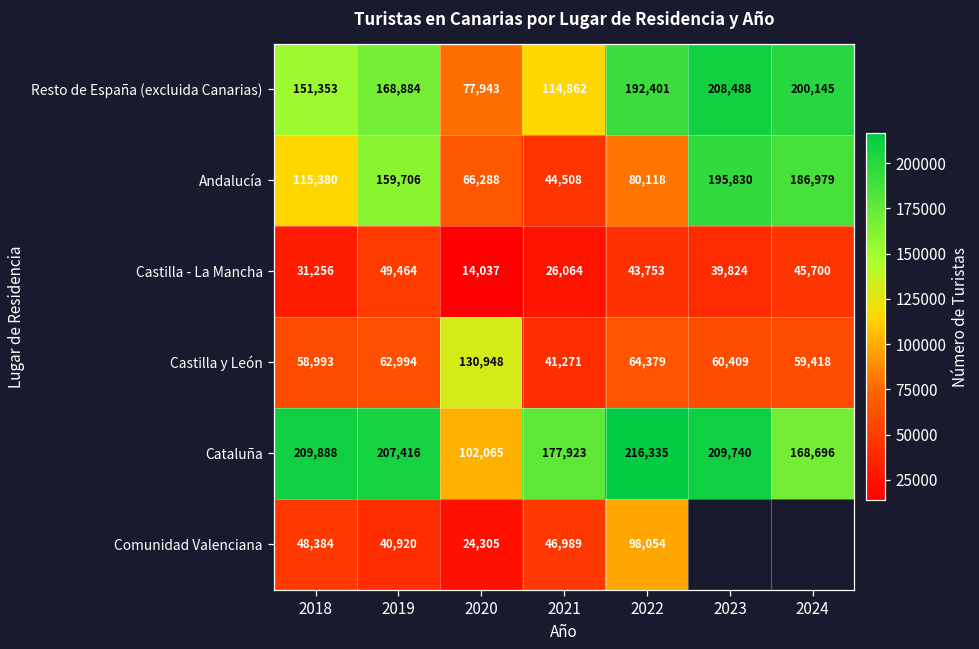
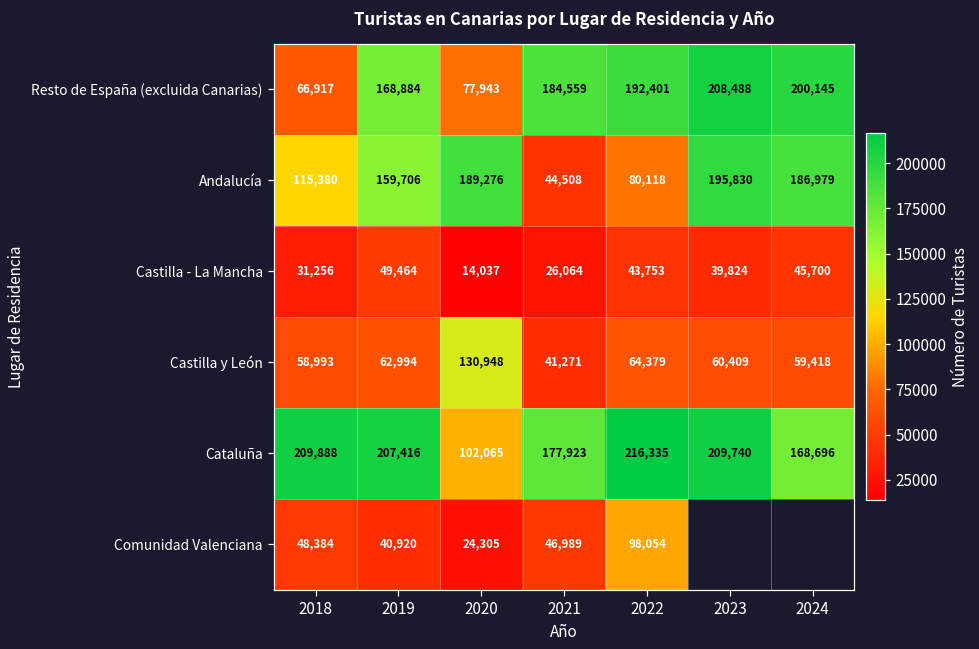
Resto de España (excluida Canarias), 2018: 151,353 -> 66,917
Resto de España (excluida Canarias), 2021: 114,862 -> 184,559
Andalucía, 2020: 66,288 -> 189,276
